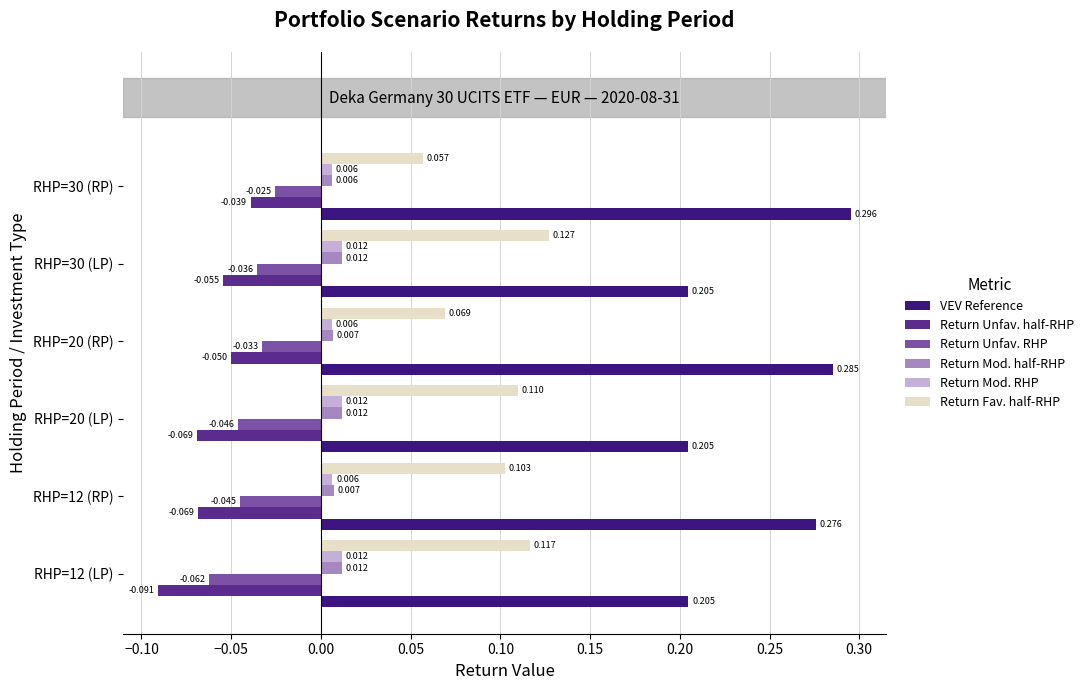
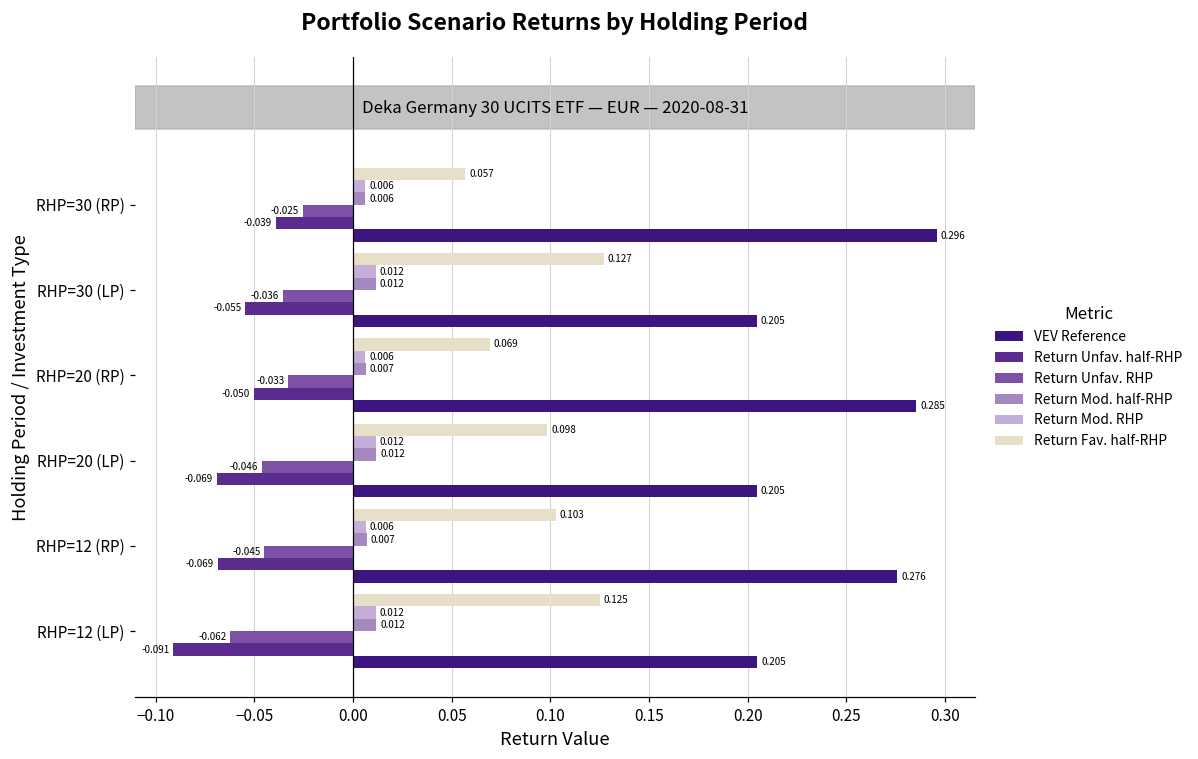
Return Fav. half-RHP, RHP=20 (LP): 0.110 -> 0.098
Return Fav. half-RHP, RHP=12 (LP): 0.117 -> 0.125
